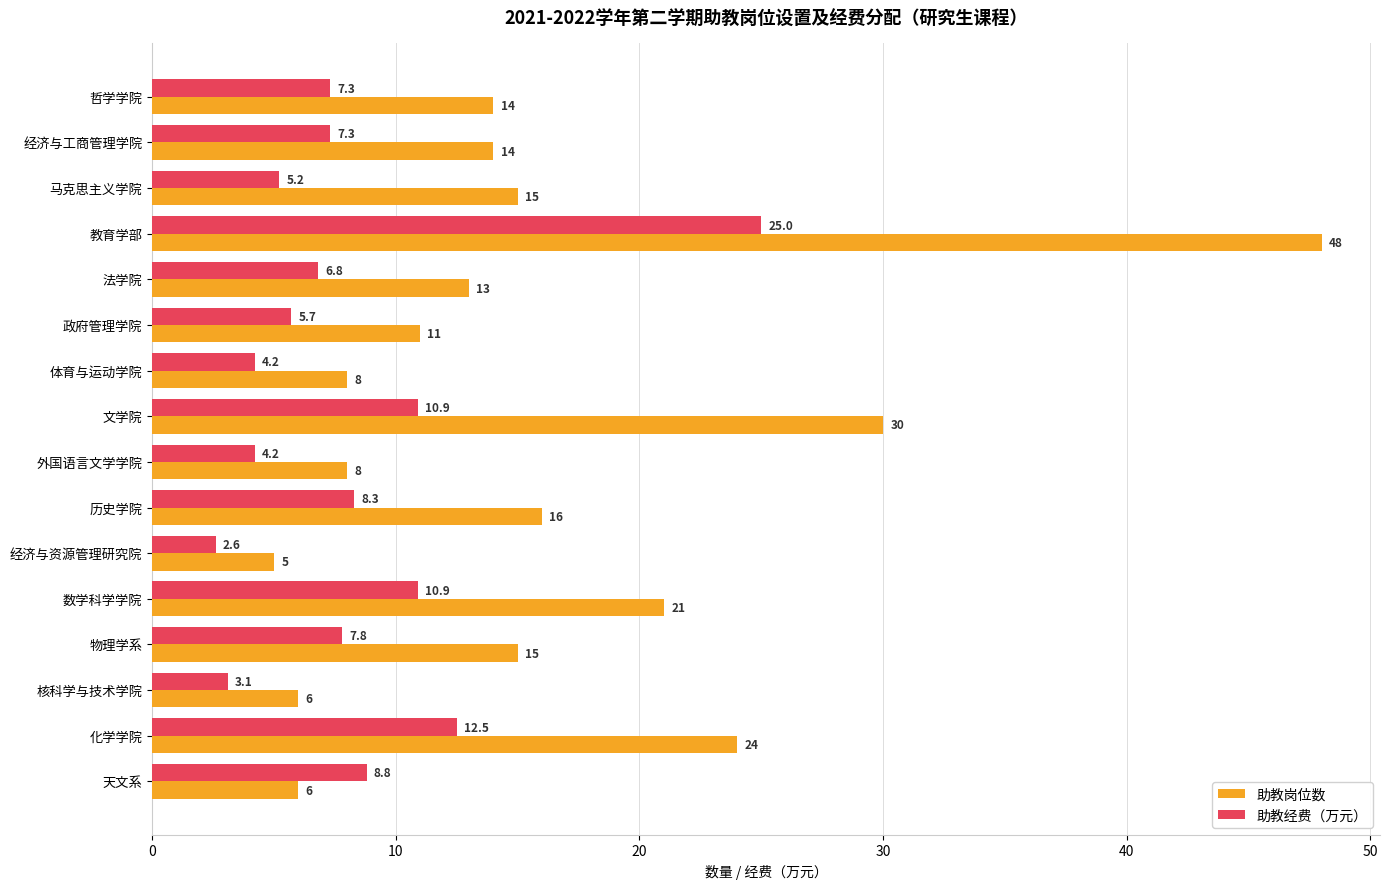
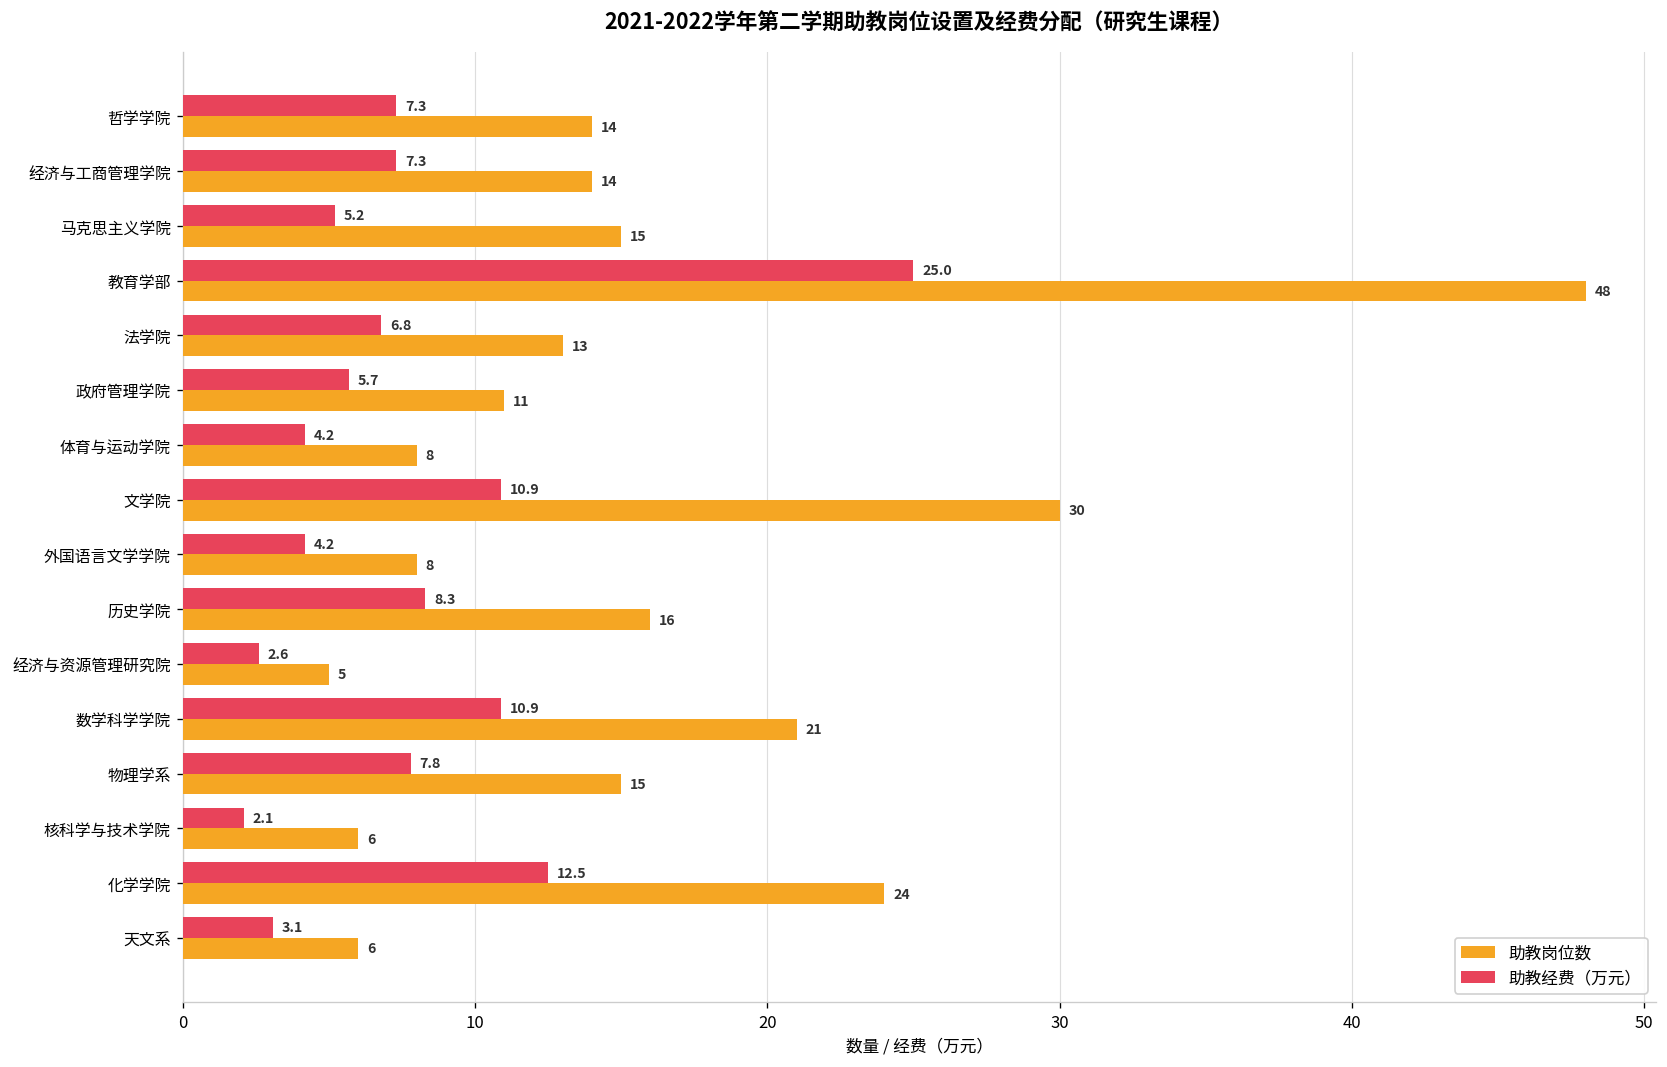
助教经费（万元）, 核科学与技术学院: 3.1 -> 2.1
助教经费（万元）, 天文系: 8.8 -> 3.1
